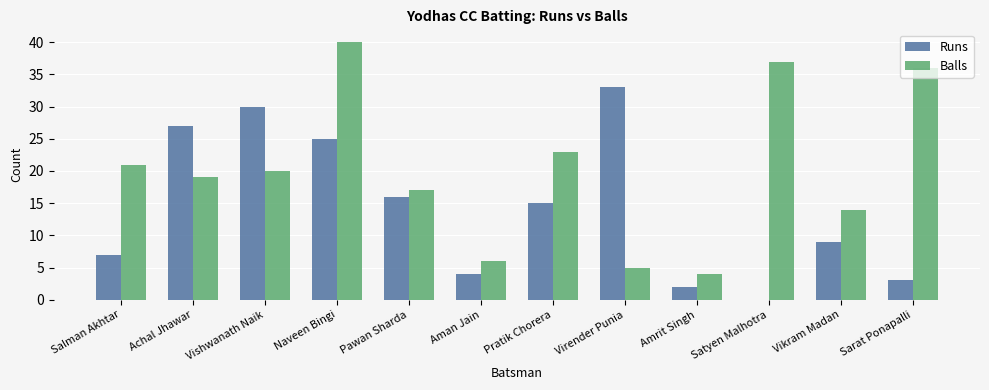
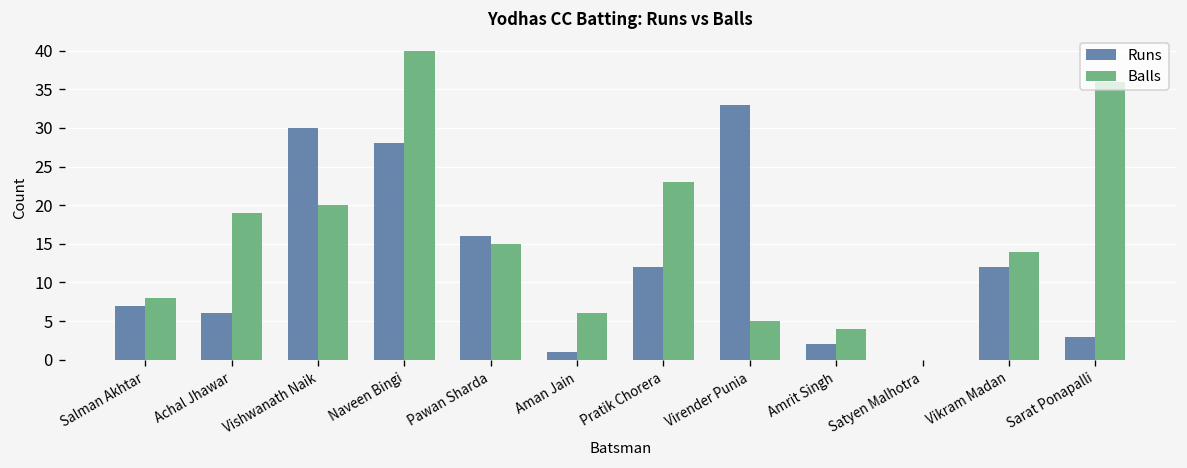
Balls, Salman Akhtar: 21 -> 8
Runs, Achal Jhawar: 27 -> 6
Runs, Naveen Bingi: 25 -> 28
Balls, Pawan Sharda: 17 -> 15
Runs, Aman Jain: 4 -> 1
Runs, Pratik Chorera: 15 -> 12
Balls, Satyen Malhotra: 37 -> 0
Runs, Vikram Madan: 9 -> 12
